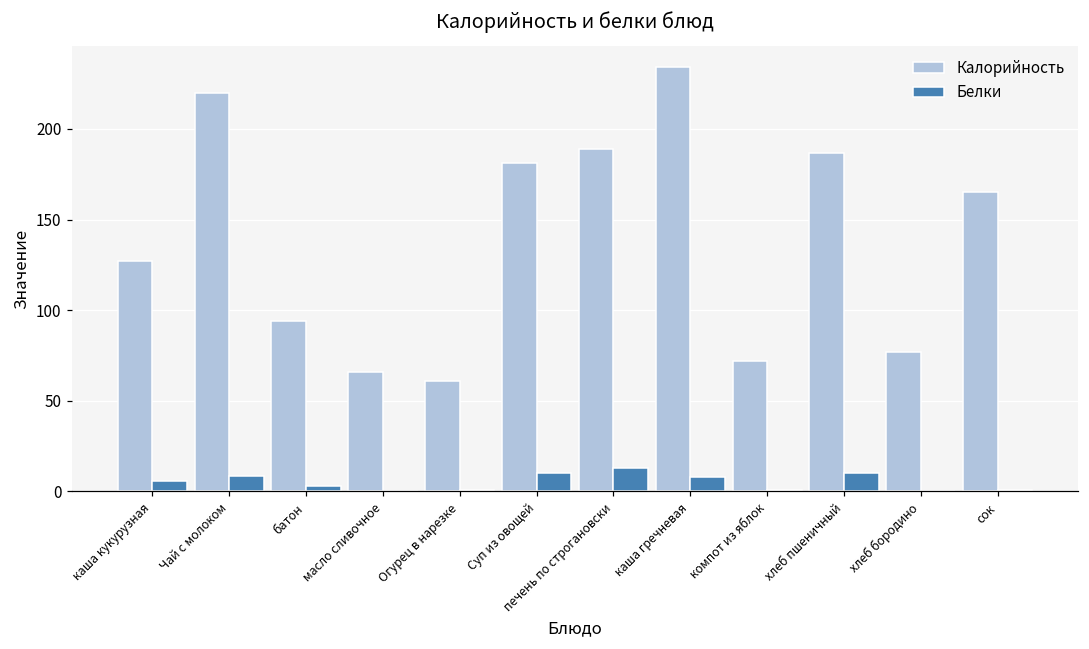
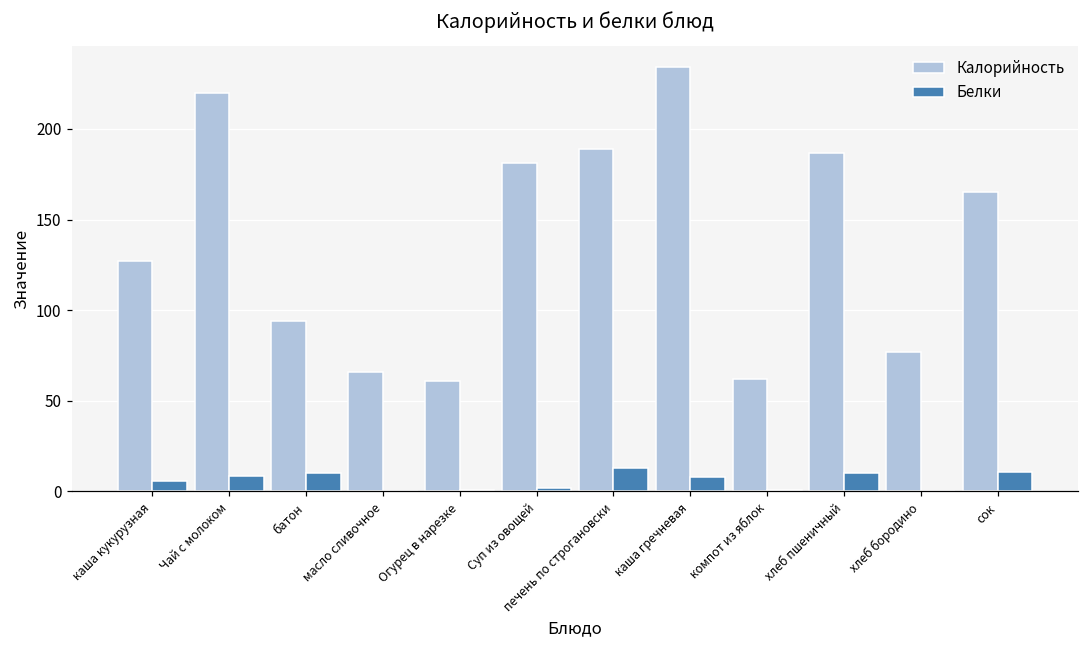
Белки, батон: 3 -> 10
Белки, Суп из овощей: 10 -> 2
Калорийность, компот из яблок: 72 -> 62
Белки, сок: 1 -> 11
